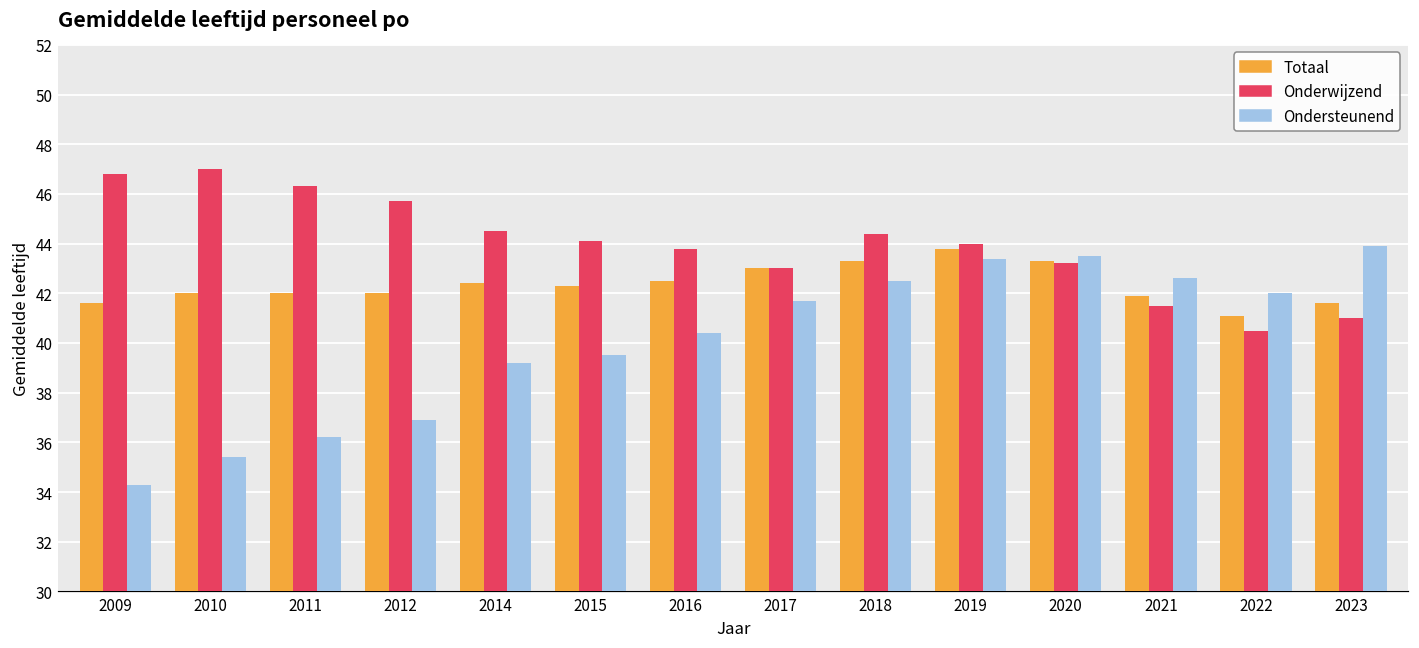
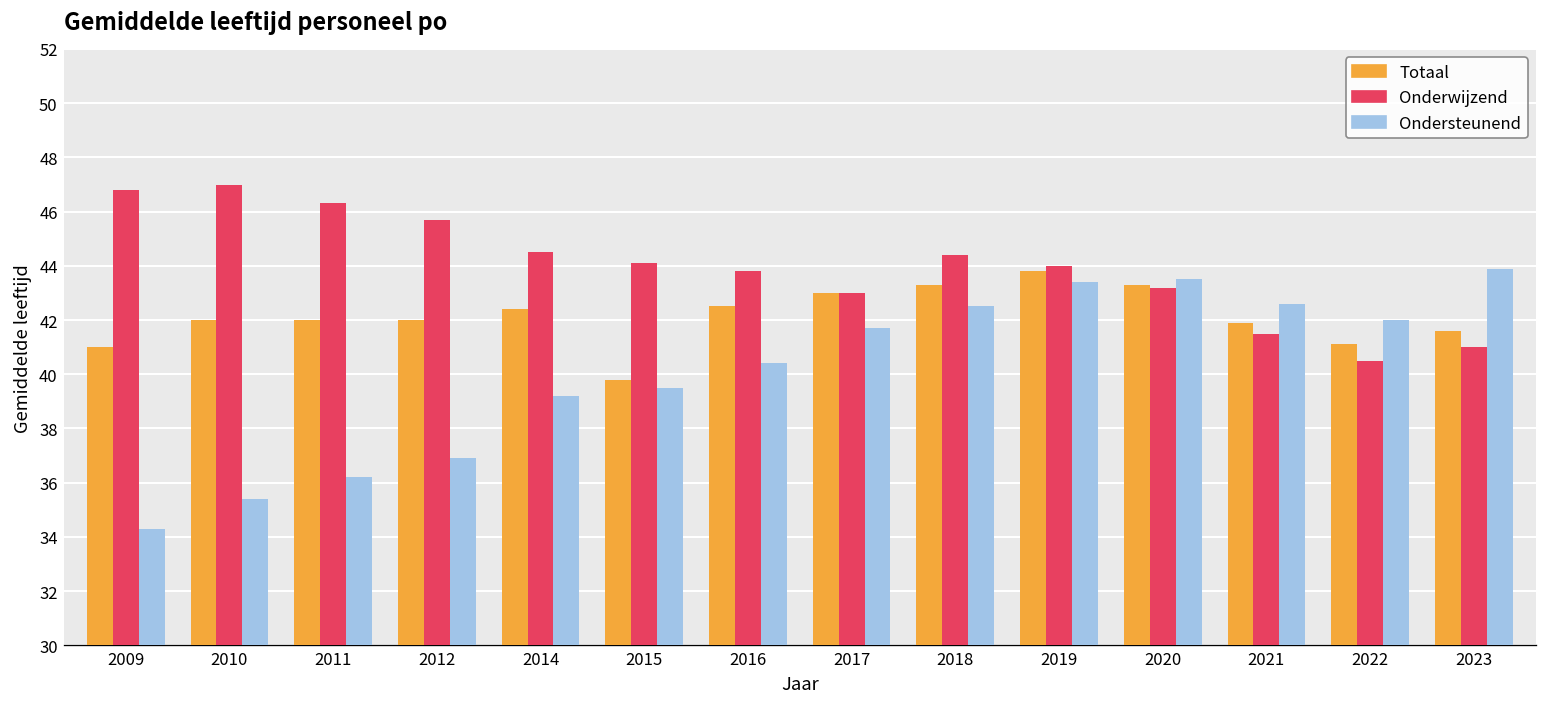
Totaal, 2009: 41.6 -> 41.0
Totaal, 2015: 42.3 -> 39.8
